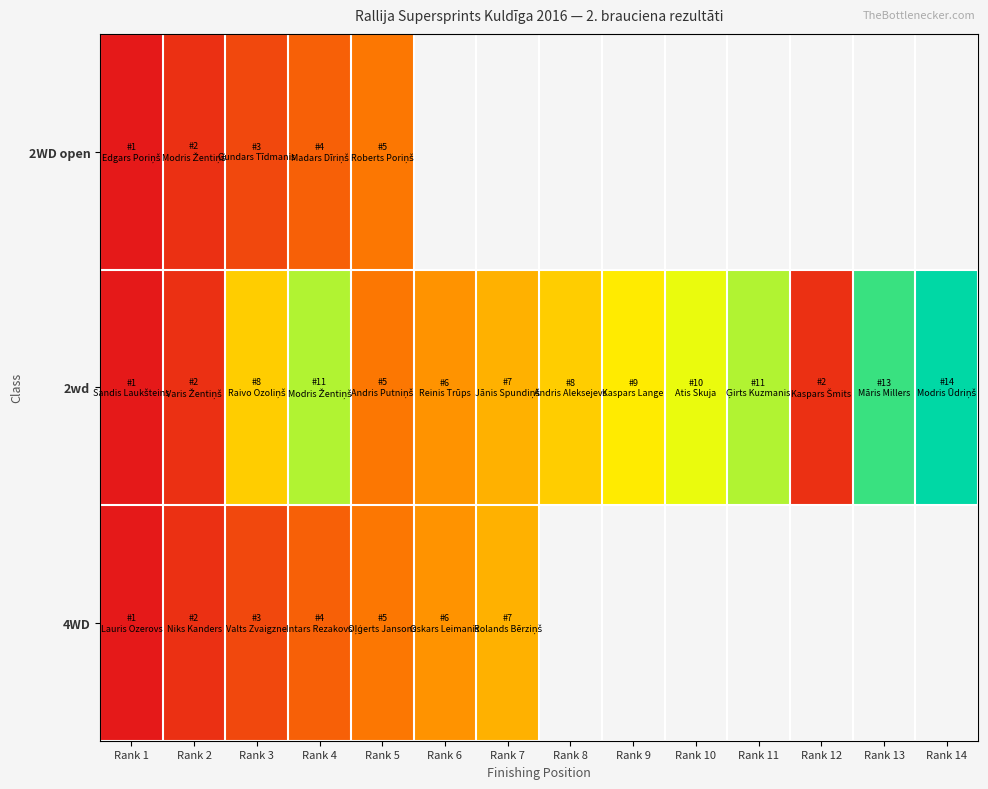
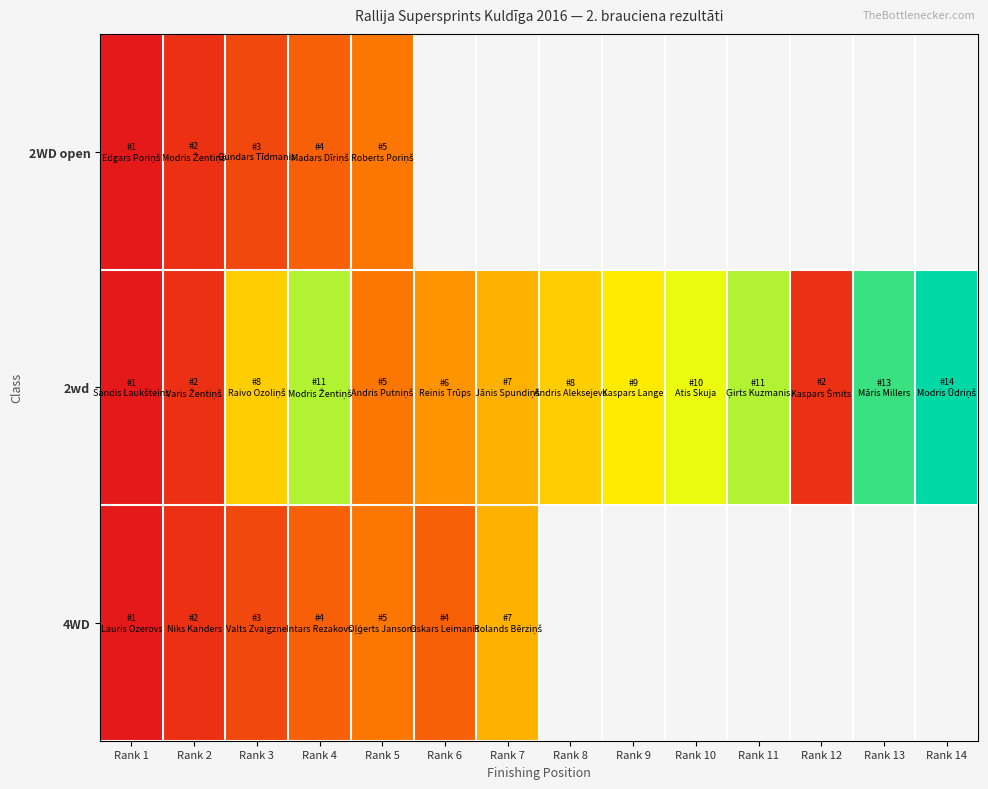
4WD, Rank 6: 6 -> 4
